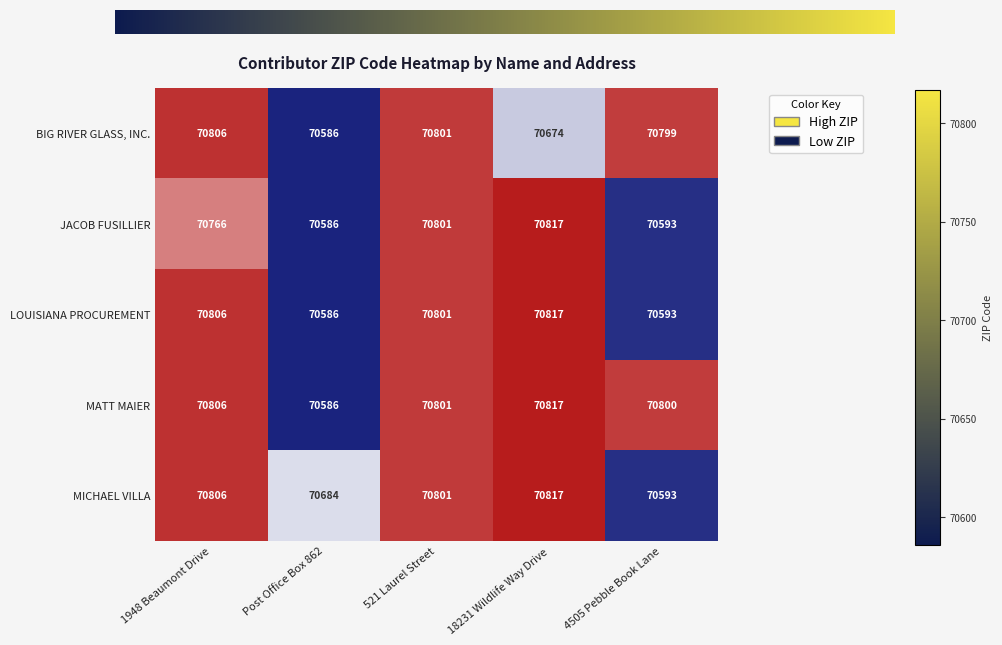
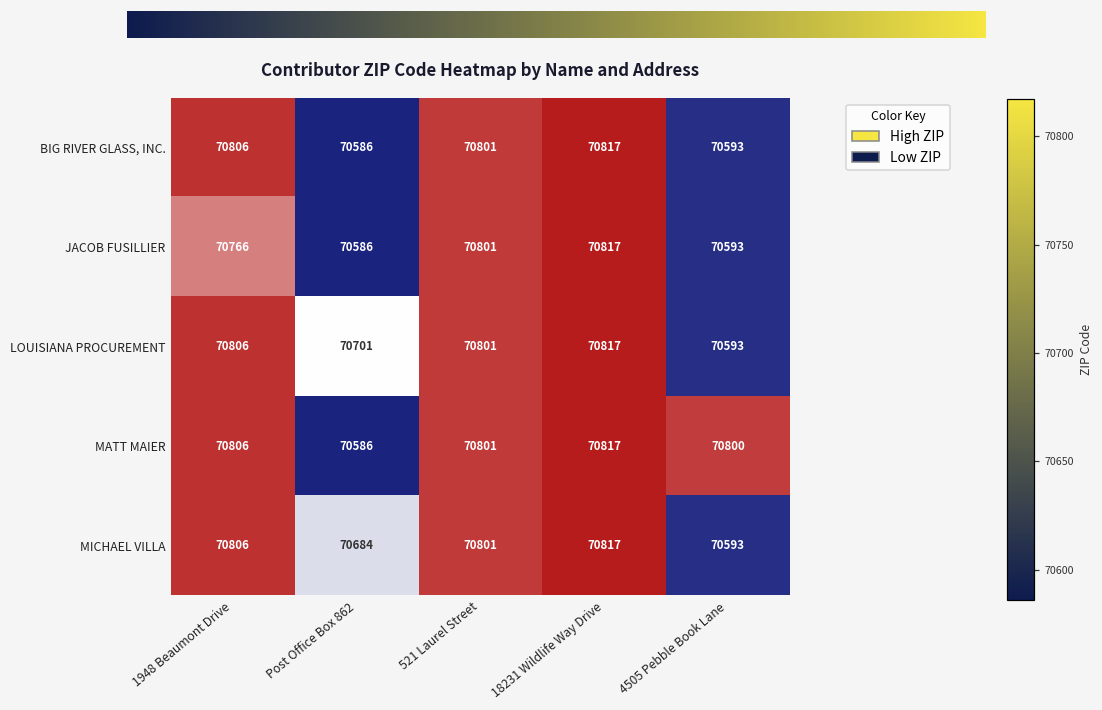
BIG RIVER GLASS, INC., 18231 Wildlife Way Drive: 70674 -> 70817
BIG RIVER GLASS, INC., 4505 Pebble Book Lane: 70799 -> 70593
LOUISIANA PROCUREMENT, Post Office Box 862: 70586 -> 70701
